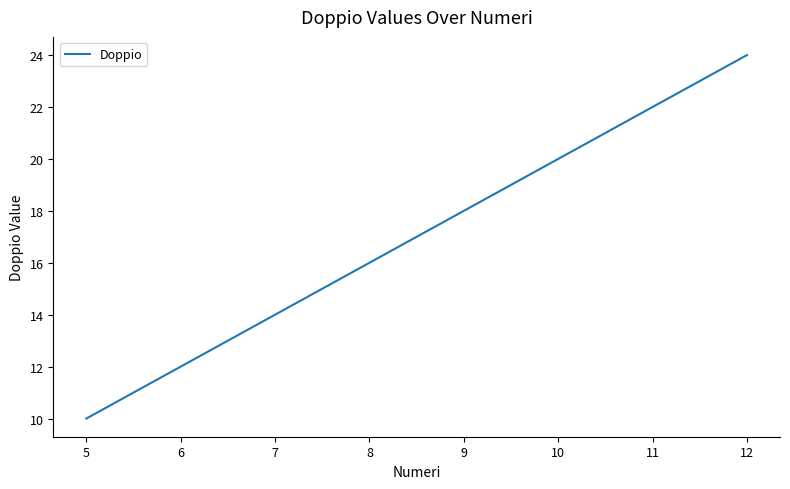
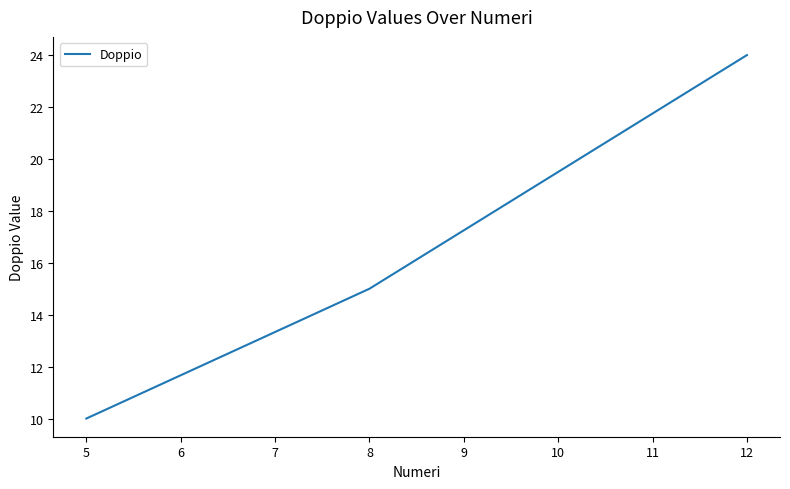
8: 16 -> 15
